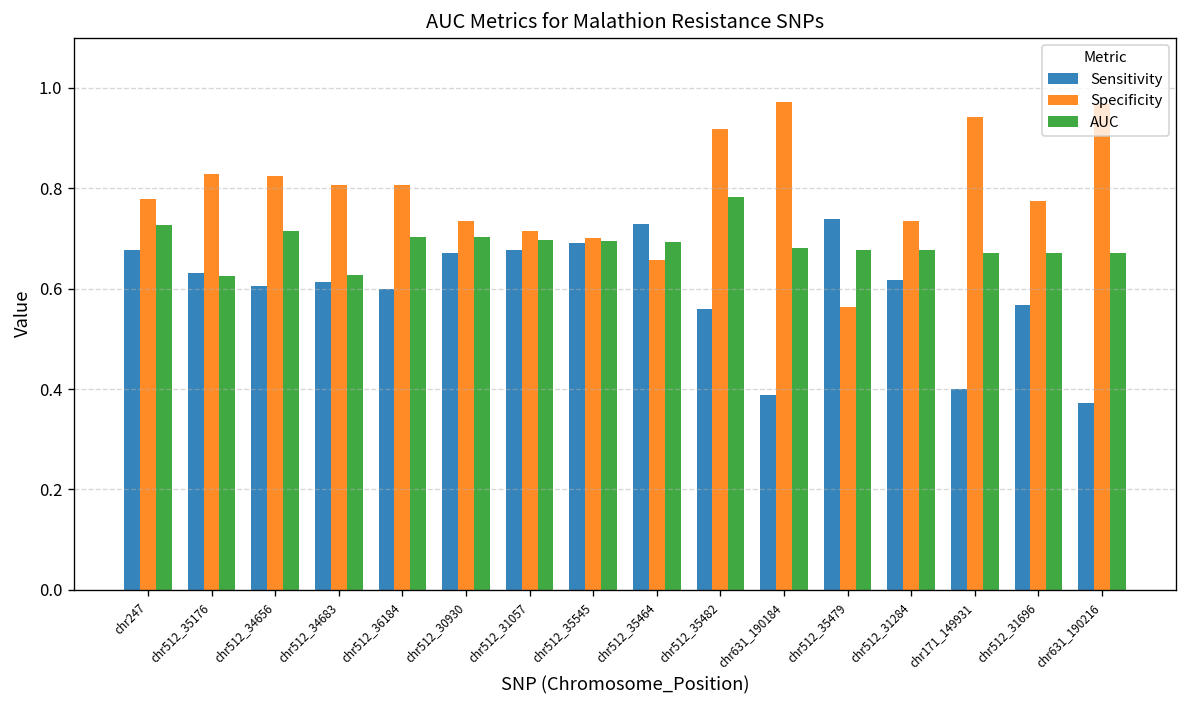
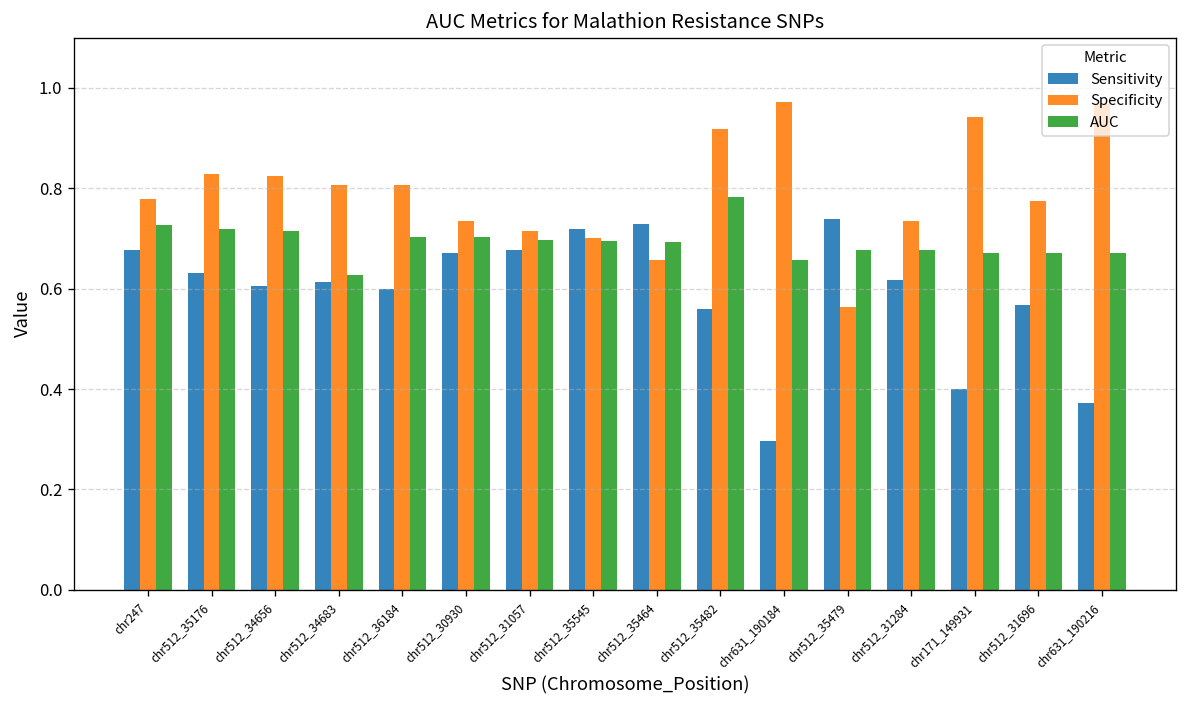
AUC, chr512_35176: 0.63 -> 0.72
Sensitivity, chr512_35545: 0.69 -> 0.72
Sensitivity, chr631_190184: 0.39 -> 0.30
AUC, chr631_190184: 0.68 -> 0.66
